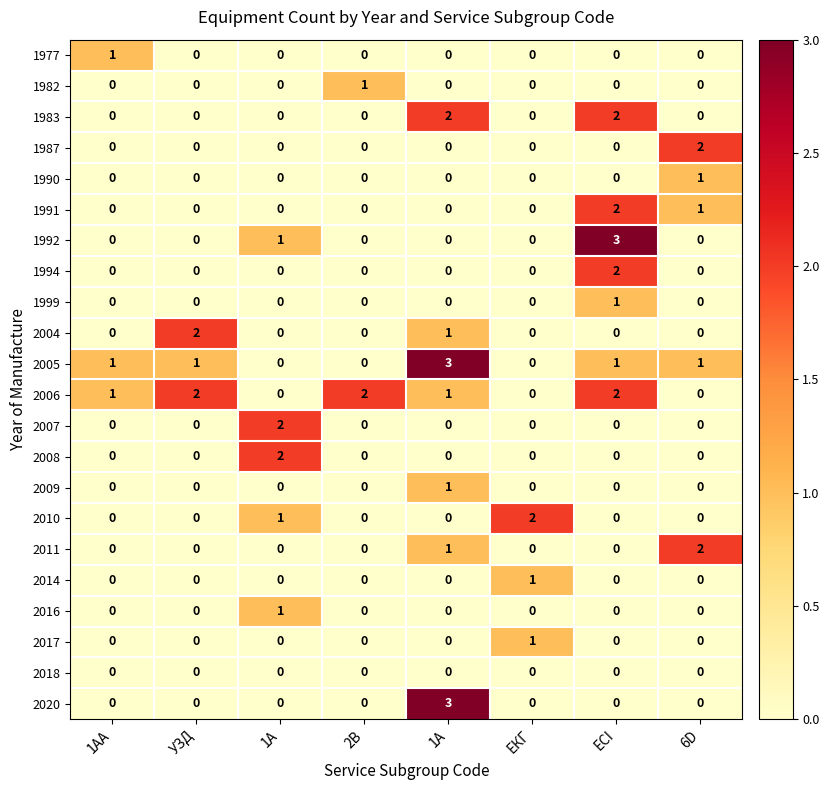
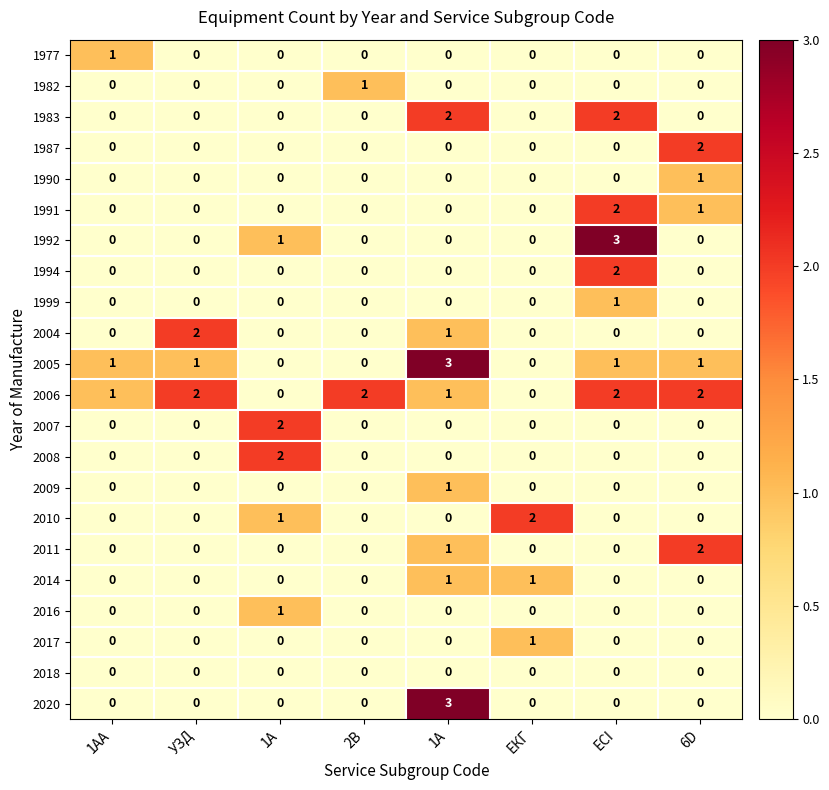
2006, 6D: 0 -> 2
2014, 1А: 0 -> 1
